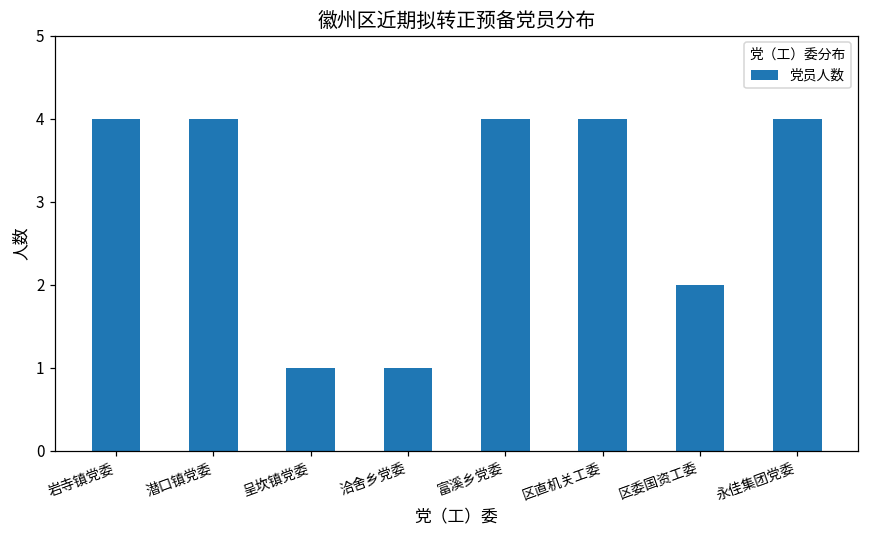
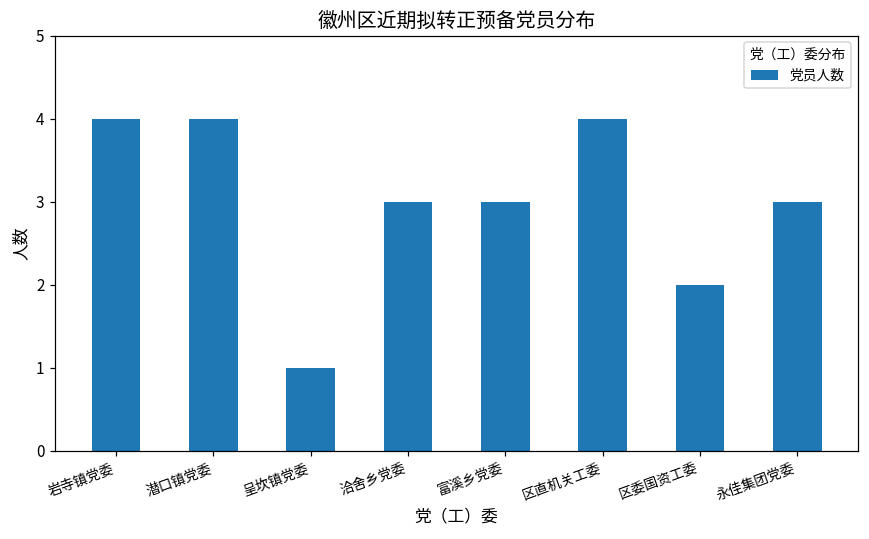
洽舍乡党委: 1 -> 3
富溪乡党委: 4 -> 3
永佳集团党委: 4 -> 3
